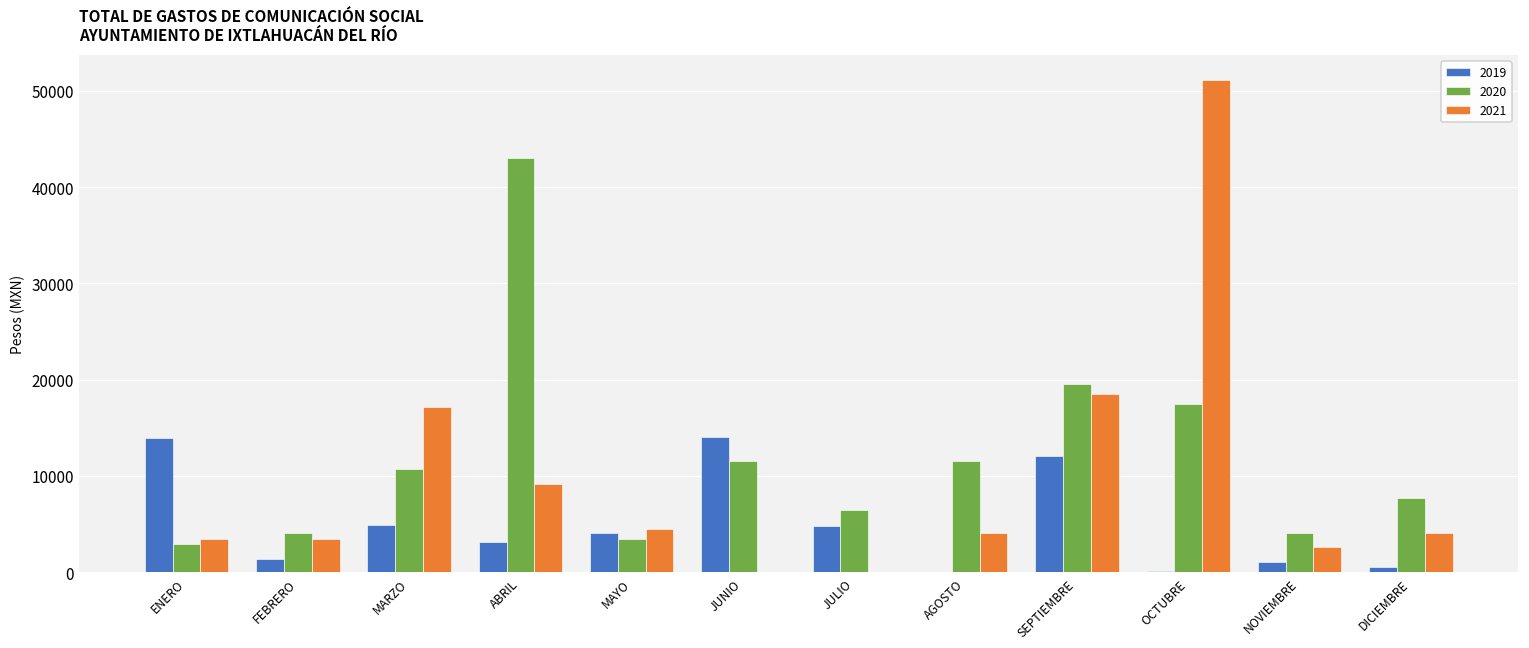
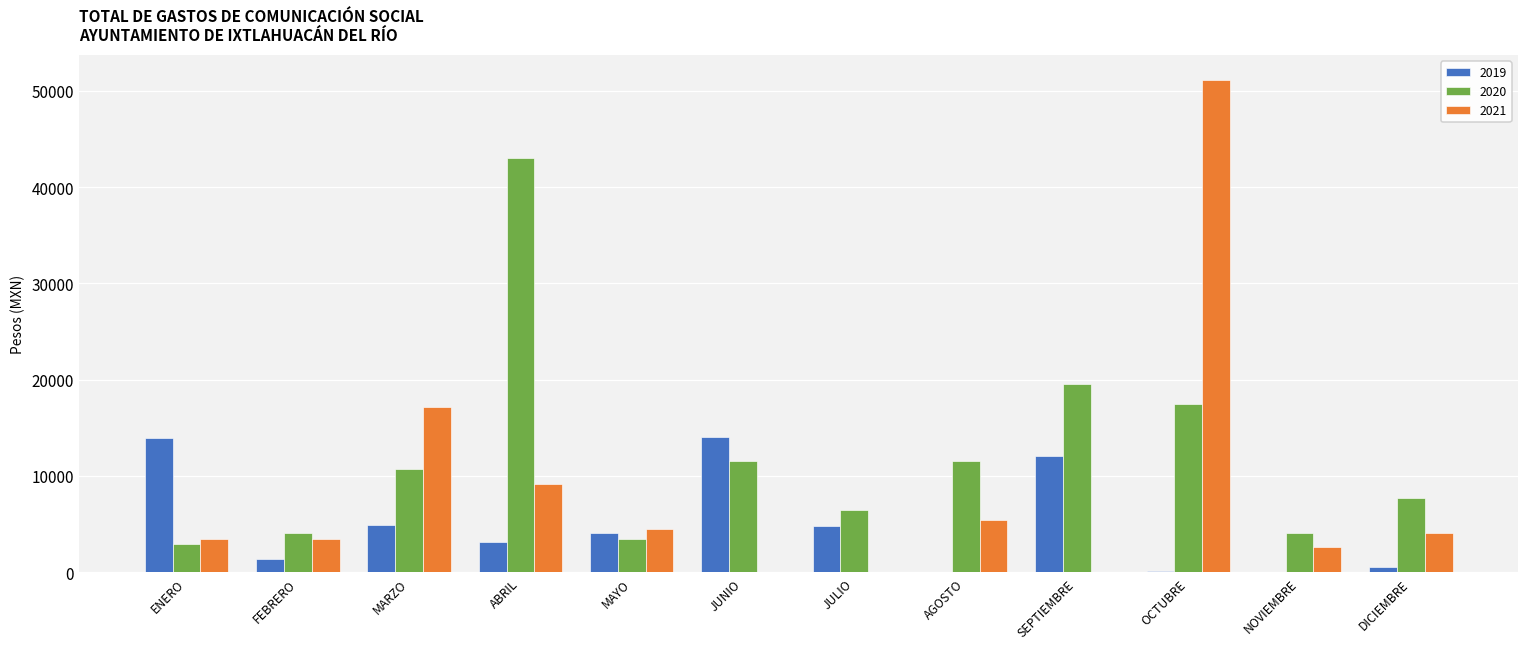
2021, AGOSTO: 4000 -> 5000
2021, SEPTIEMBRE: 18000 -> 0
2019, NOVIEMBRE: 1000 -> 0
